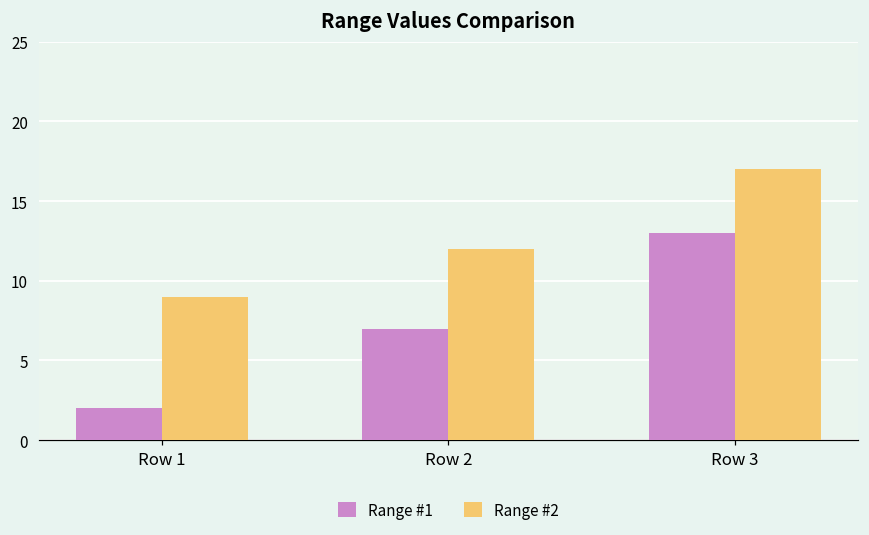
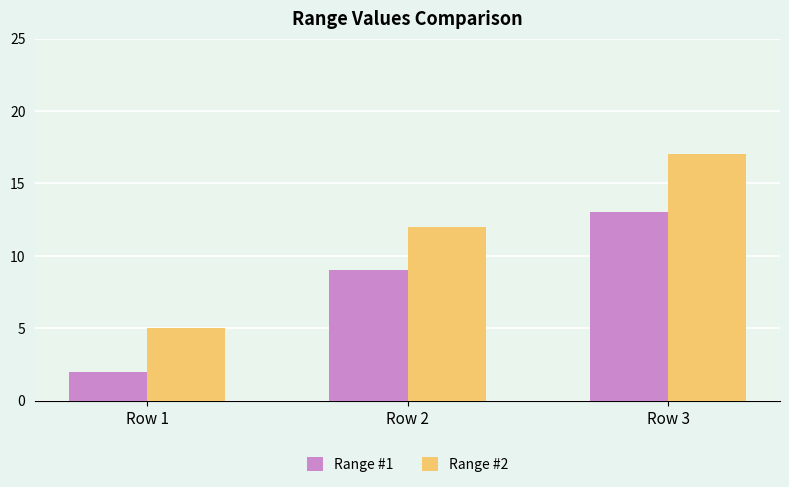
Range #2, Row 1: 9 -> 5
Range #1, Row 2: 7 -> 9
